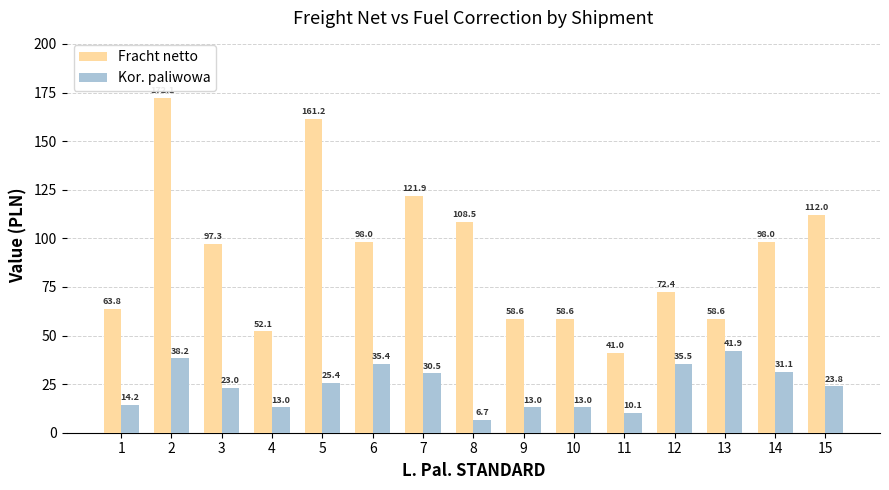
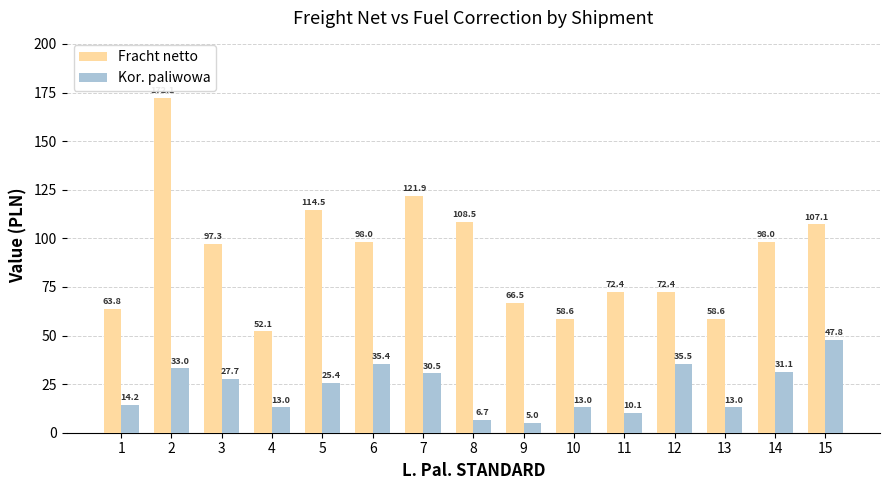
Kor. paliwowa, 2: 38.2 -> 33.0
Kor. paliwowa, 3: 23.0 -> 27.7
Fracht netto, 5: 161.2 -> 114.5
Fracht netto, 9: 58.6 -> 66.5
Kor. paliwowa, 9: 13.0 -> 5.0
Fracht netto, 11: 41.0 -> 72.4
Kor. paliwowa, 13: 41.9 -> 13.0
Fracht netto, 15: 112.0 -> 107.1
Kor. paliwowa, 15: 23.8 -> 47.8
